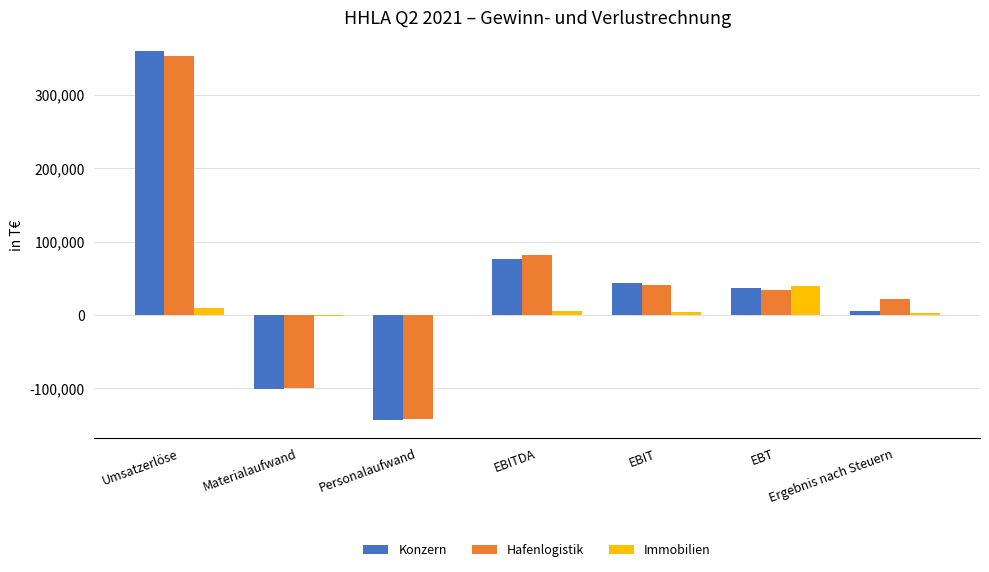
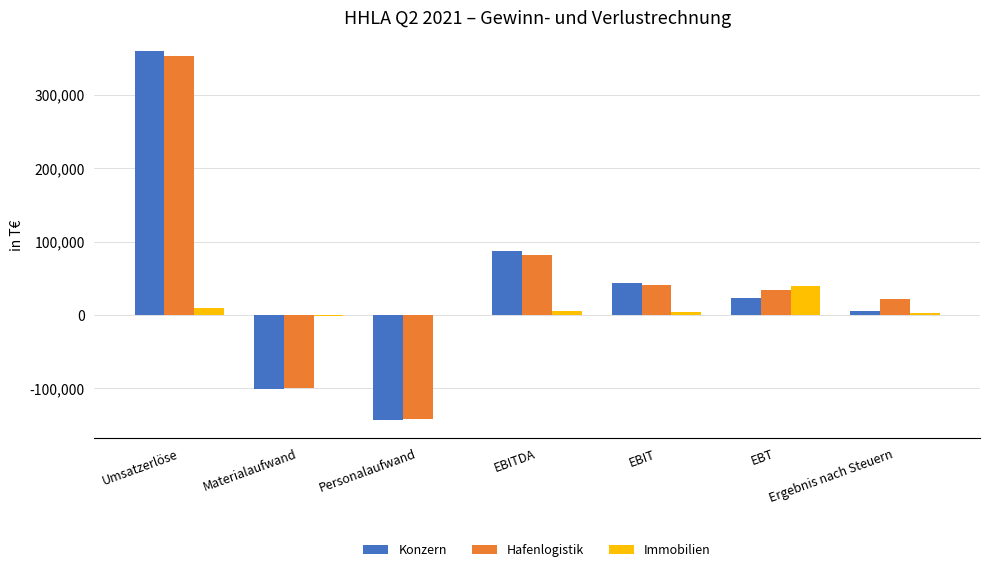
Konzern, EBITDA: 80,000 -> 90,000
Konzern, EBT: 40,000 -> 20,000
